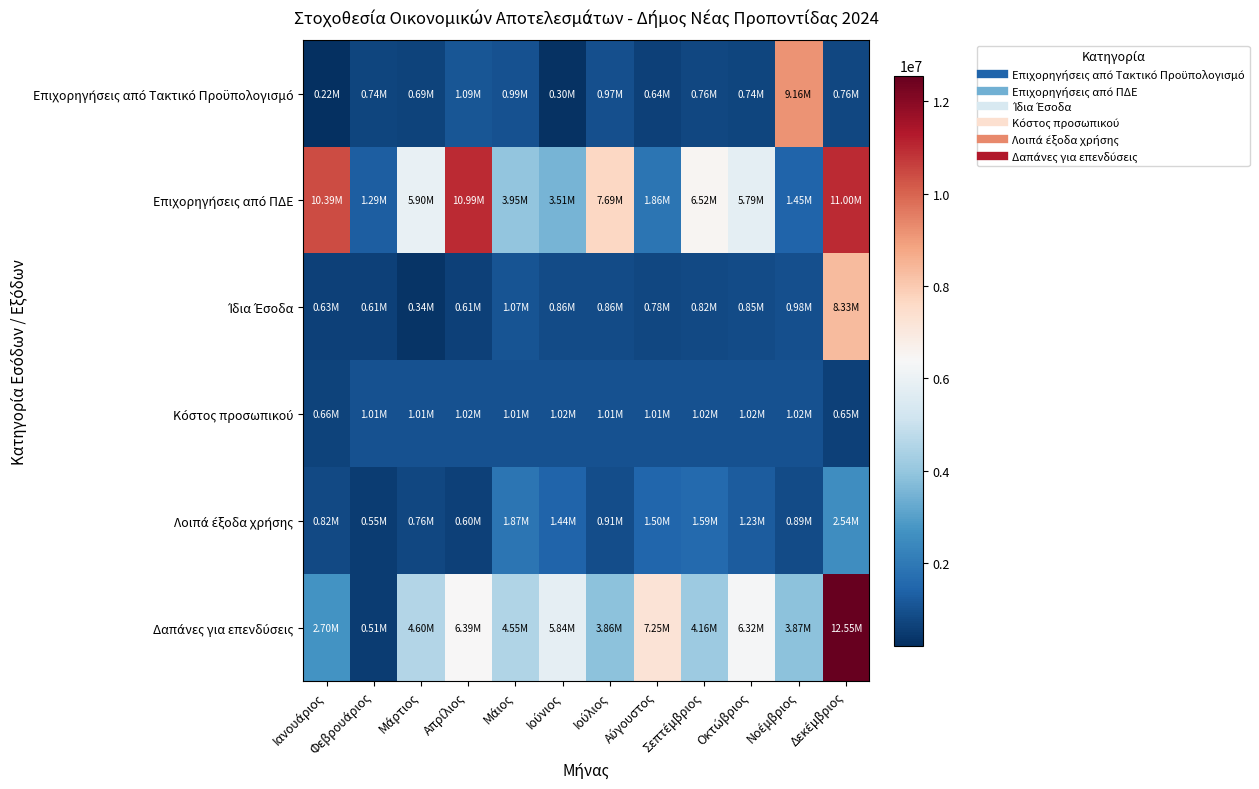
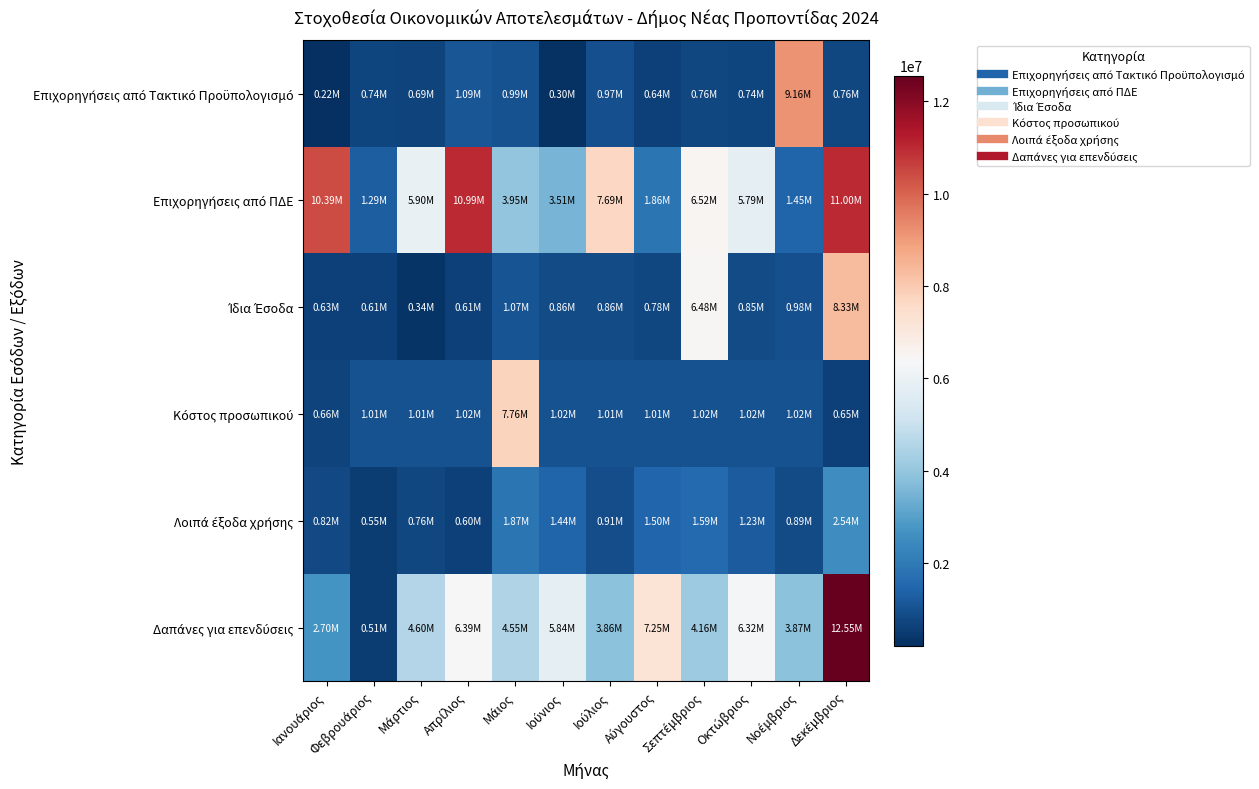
Ίδια Έσοδα, Σεπτέμβριος: 0.82M -> 6.48M
Κόστος προσωπικού, Μάιος: 1.01M -> 7.76M
